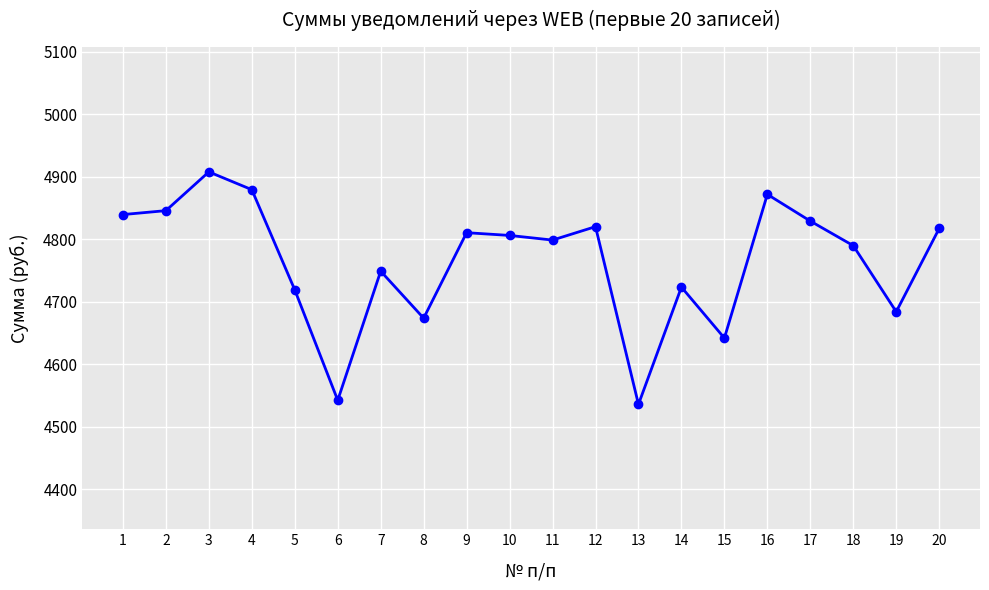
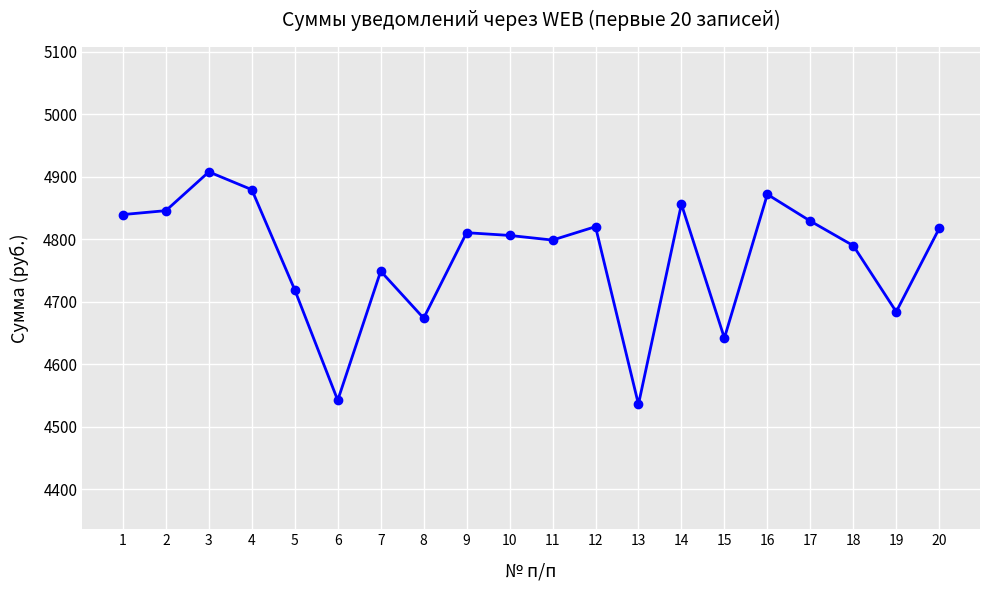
14: 4720 -> 4860
